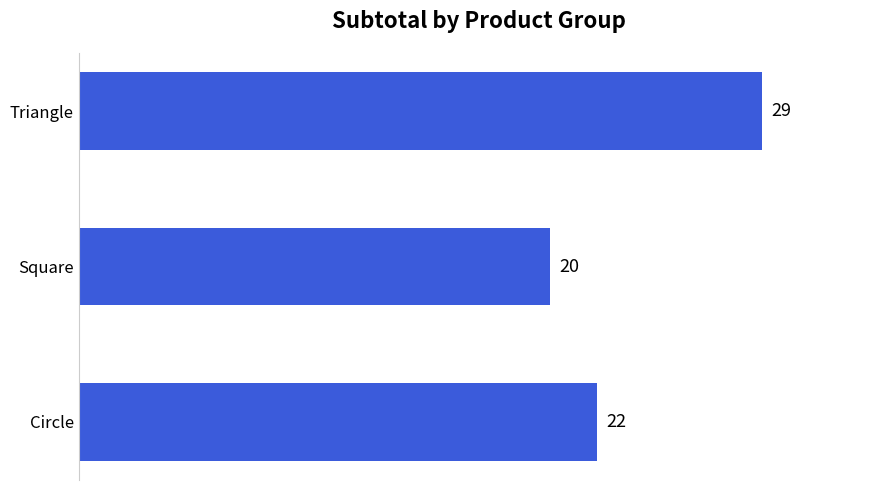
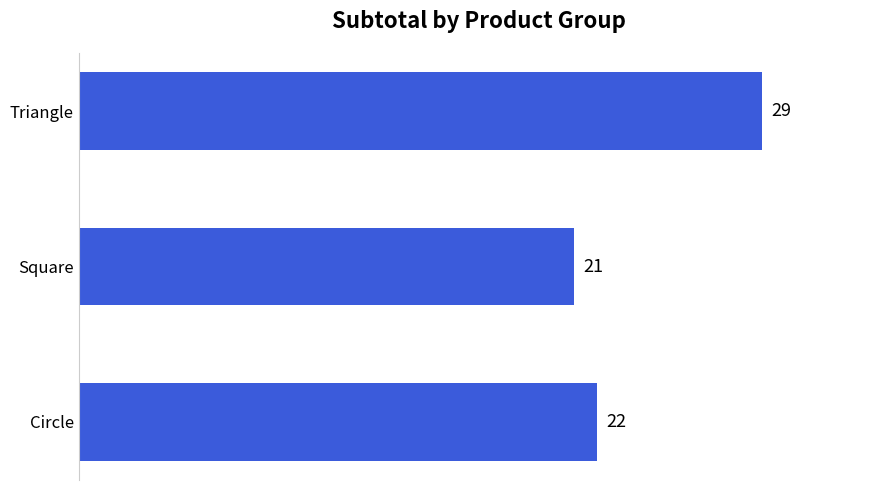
Square: 20 -> 21
